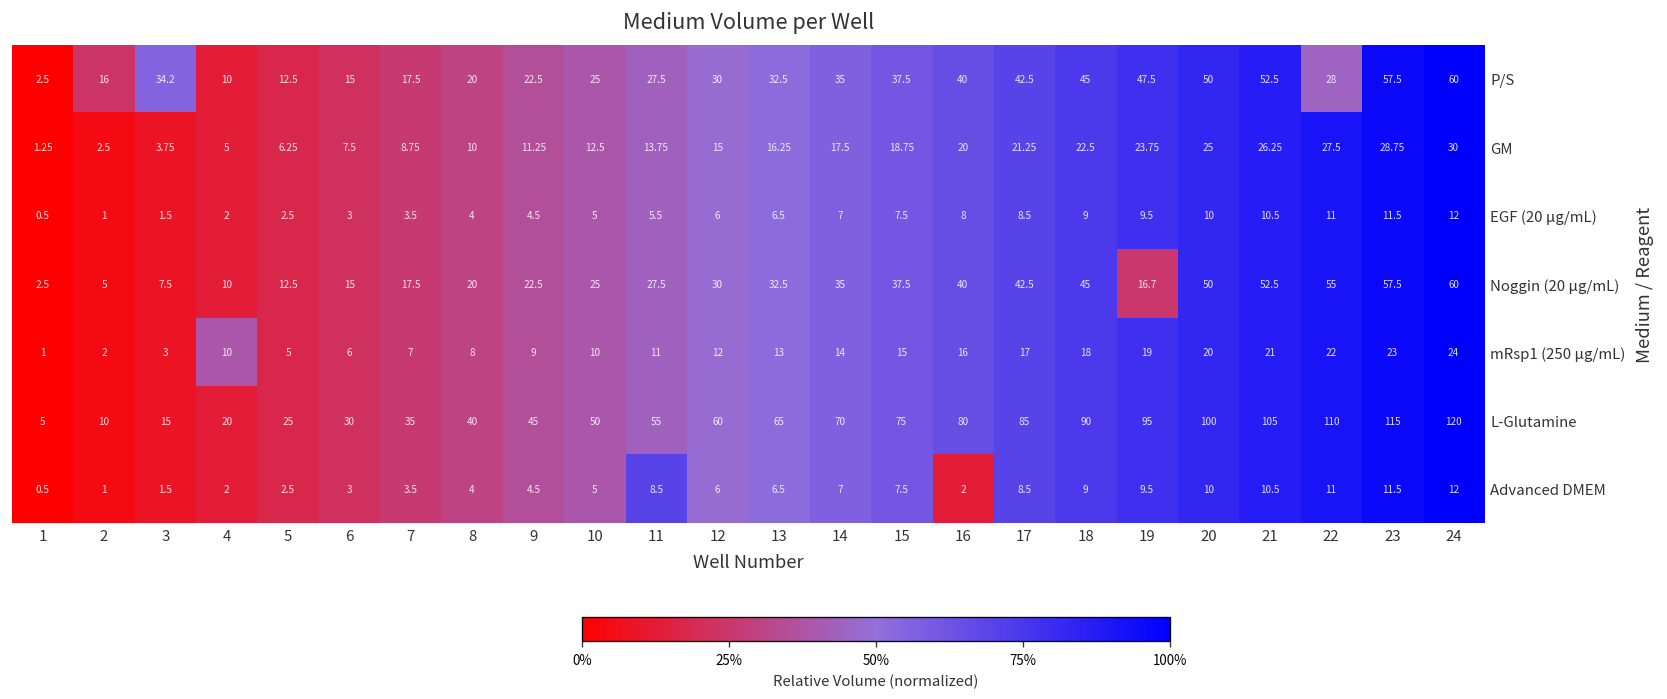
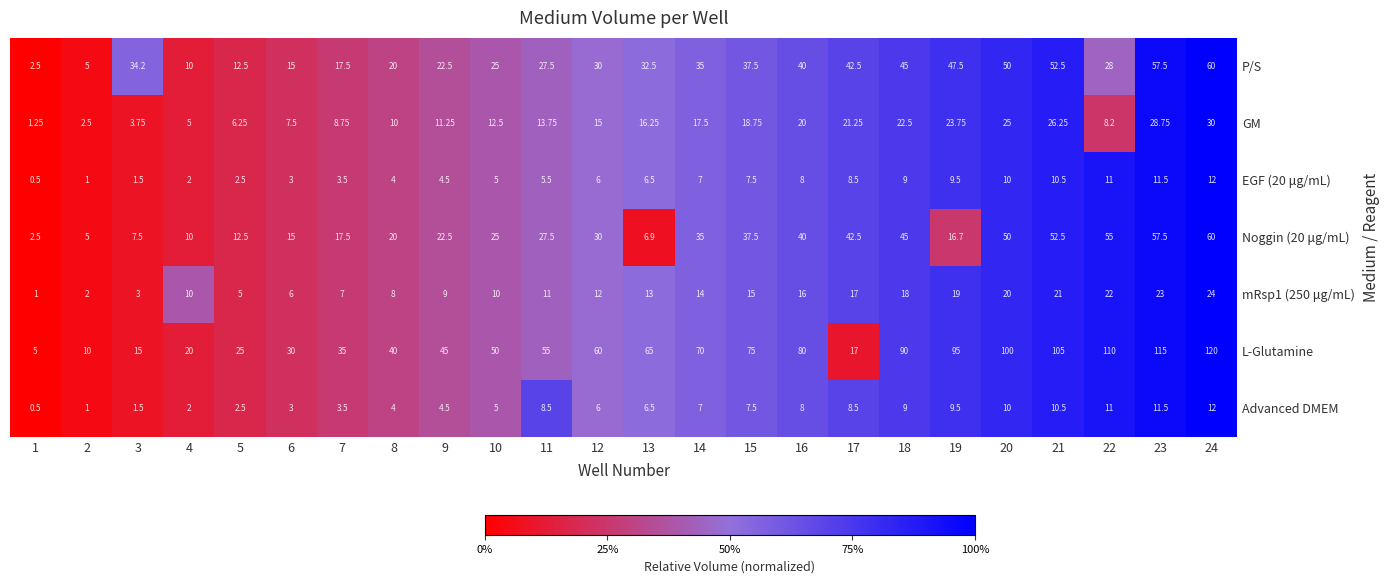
P/S, 2: 16 -> 5
GM, 22: 27.5 -> 8.2
Noggin (20 μg/mL), 13: 32.5 -> 6.9
L-Glutamine, 17: 85 -> 17
Advanced DMEM, 16: 2 -> 8
